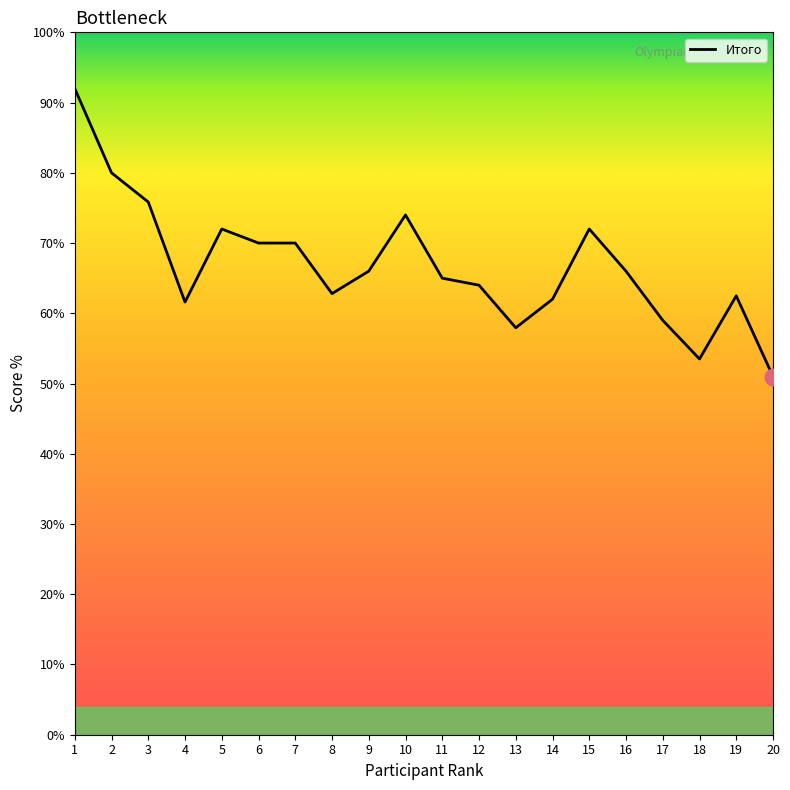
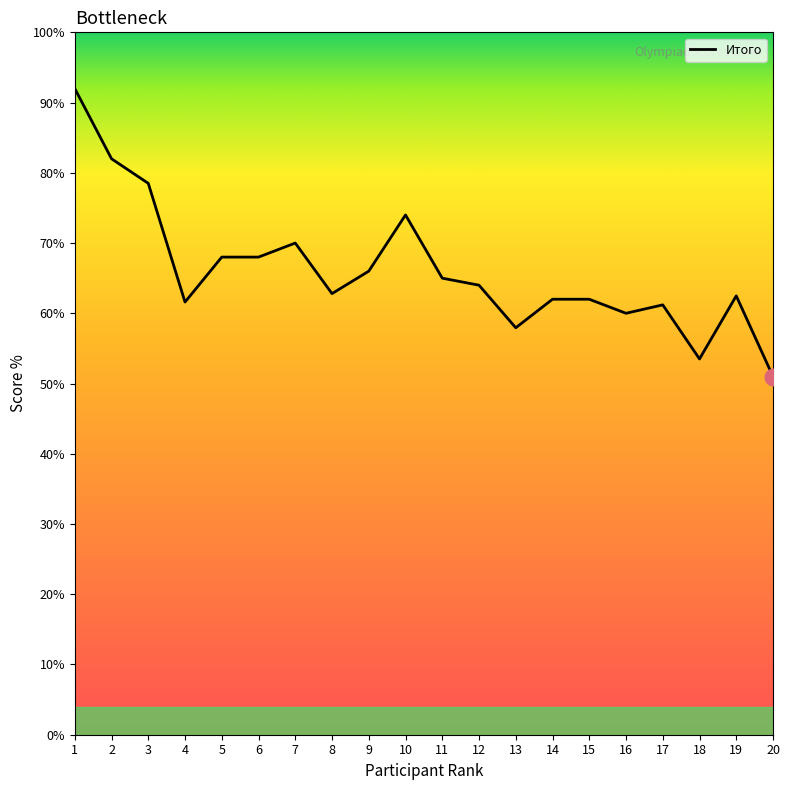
Итого, 2: 80% -> 82%
Итого, 3: 76% -> 79%
Итого, 5: 72% -> 68%
Итого, 6: 70% -> 68%
Итого, 15: 72% -> 62%
Итого, 16: 66% -> 60%
Итого, 17: 59% -> 61%
